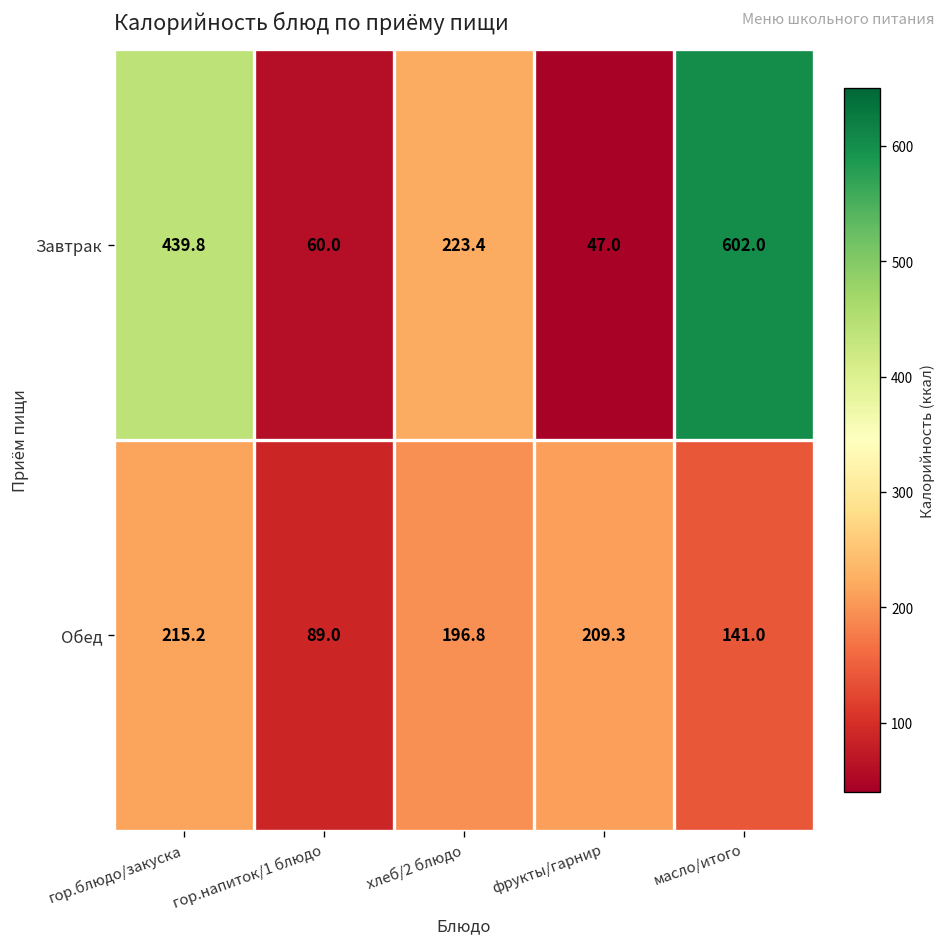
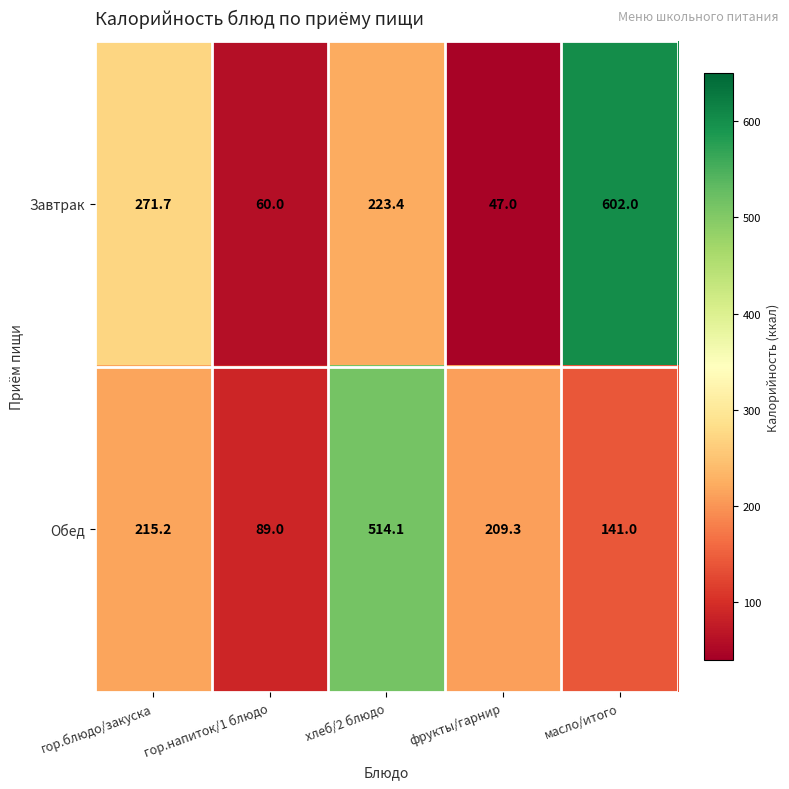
Завтрак, гор.блюдо/закуска: 439.8 -> 271.7
Обед, хлеб/2 блюдо: 196.8 -> 514.1
